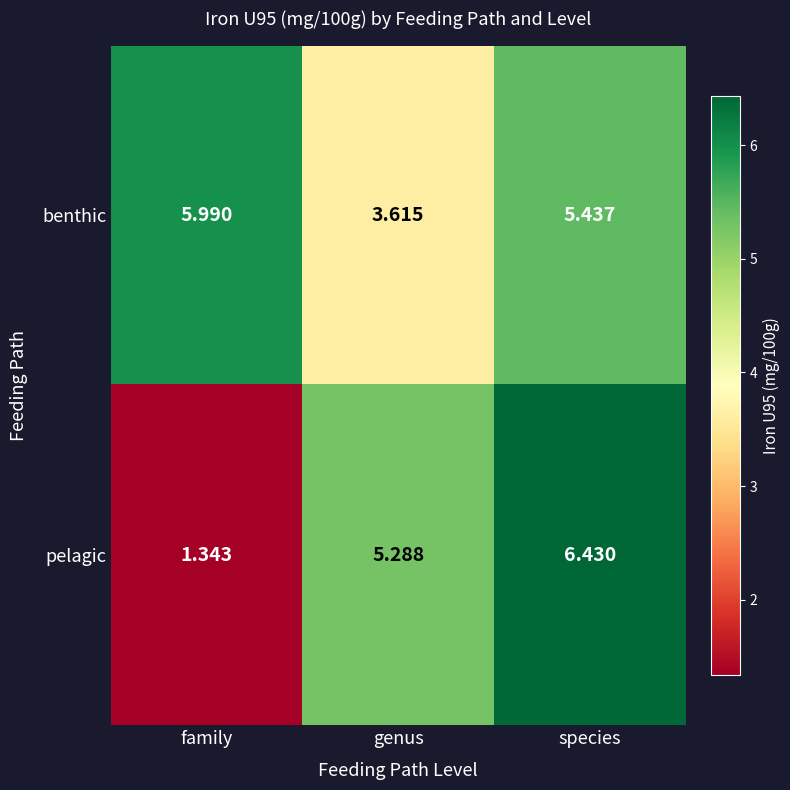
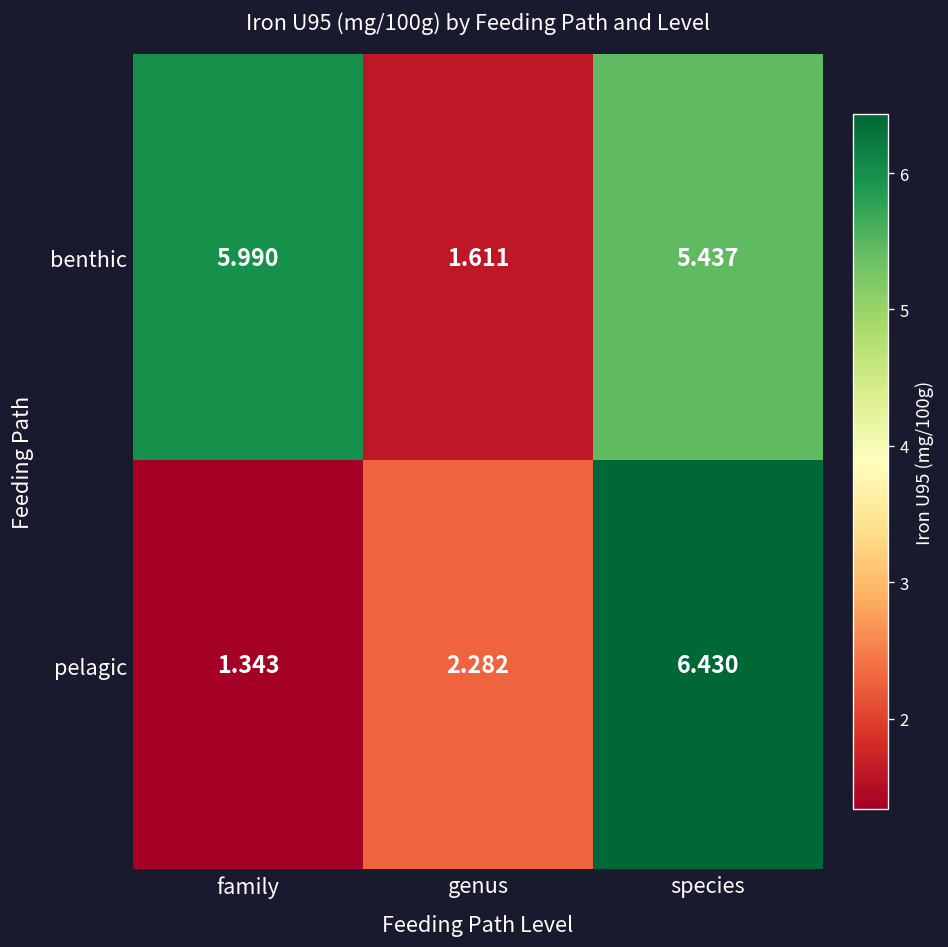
benthic, genus: 3.615 -> 1.611
pelagic, genus: 5.288 -> 2.282
